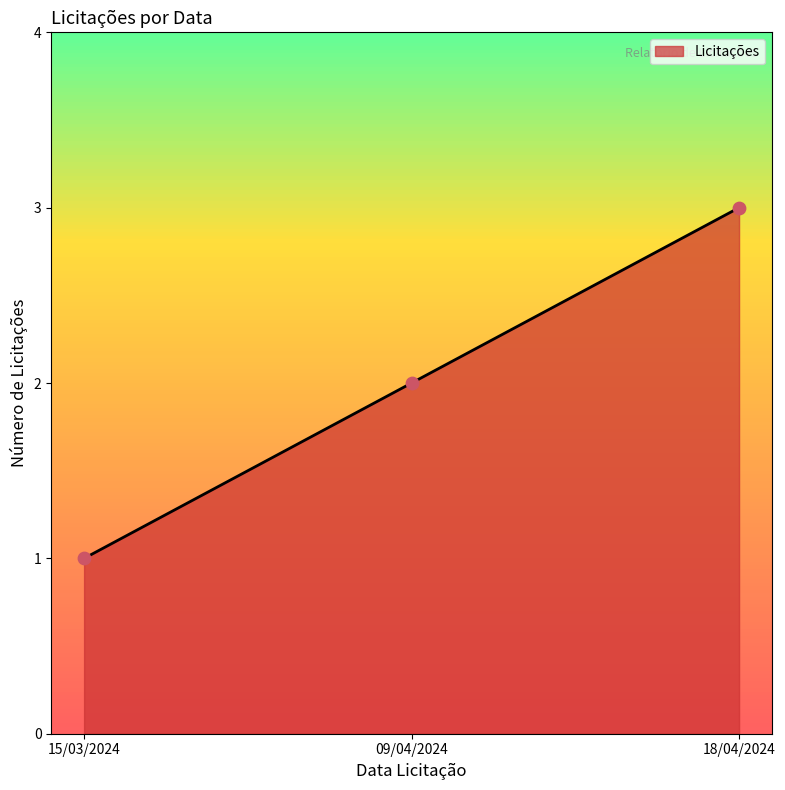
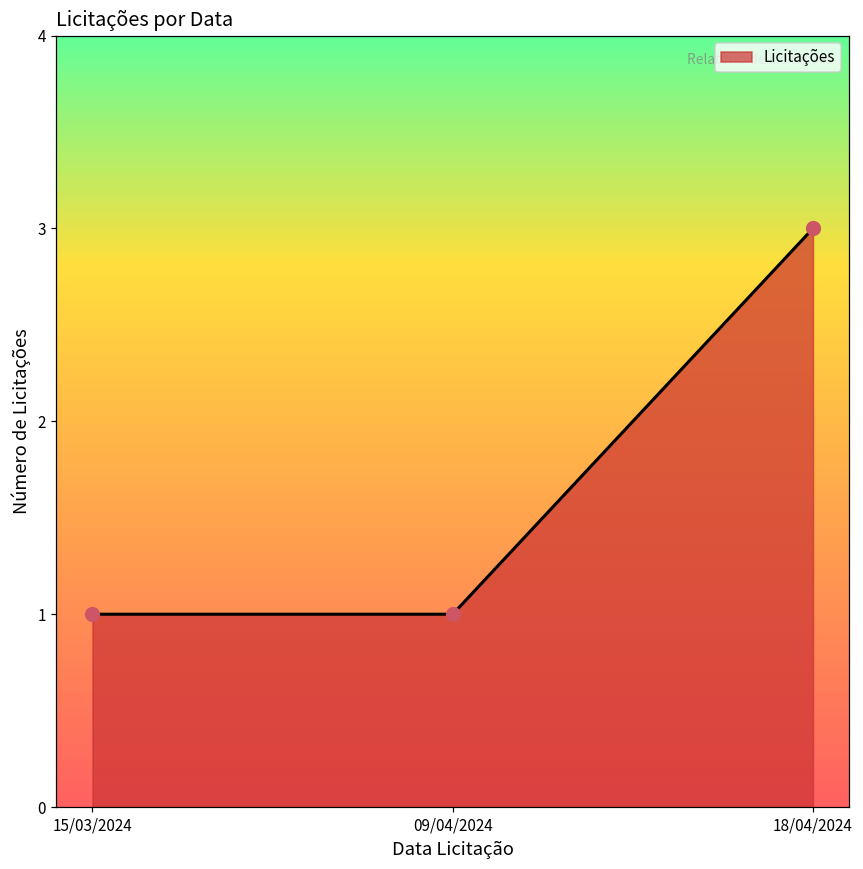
09/04/2024: 2 -> 1
